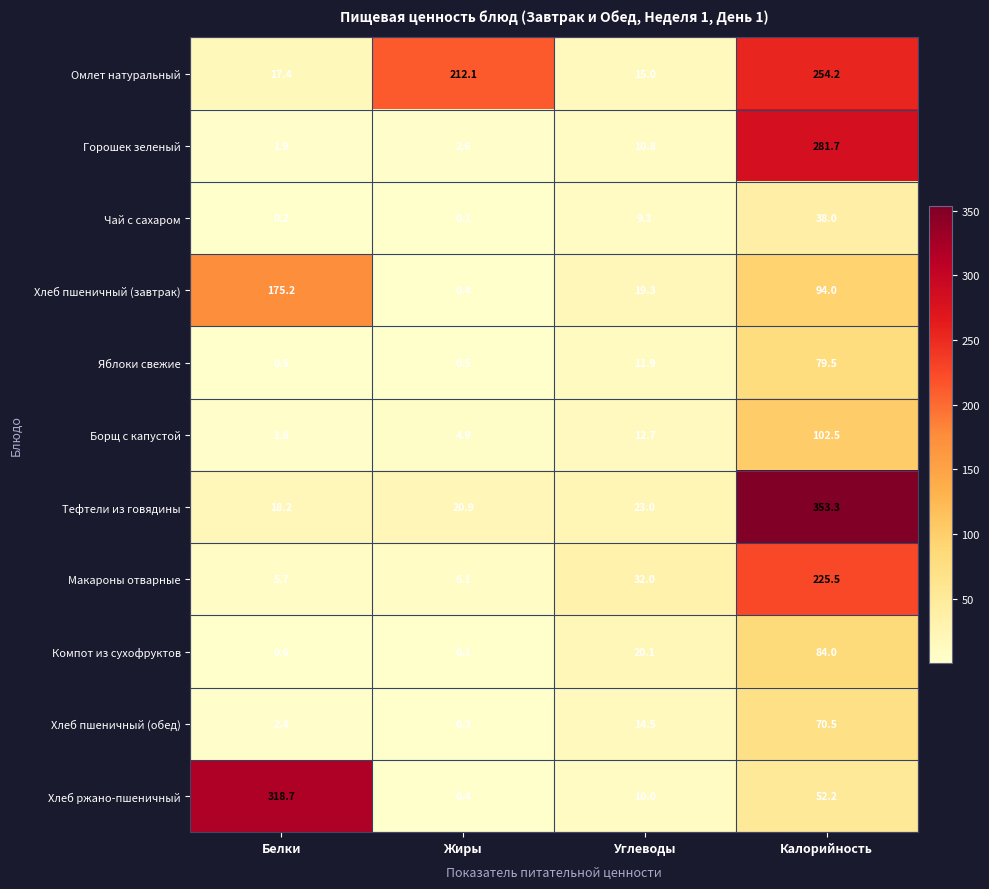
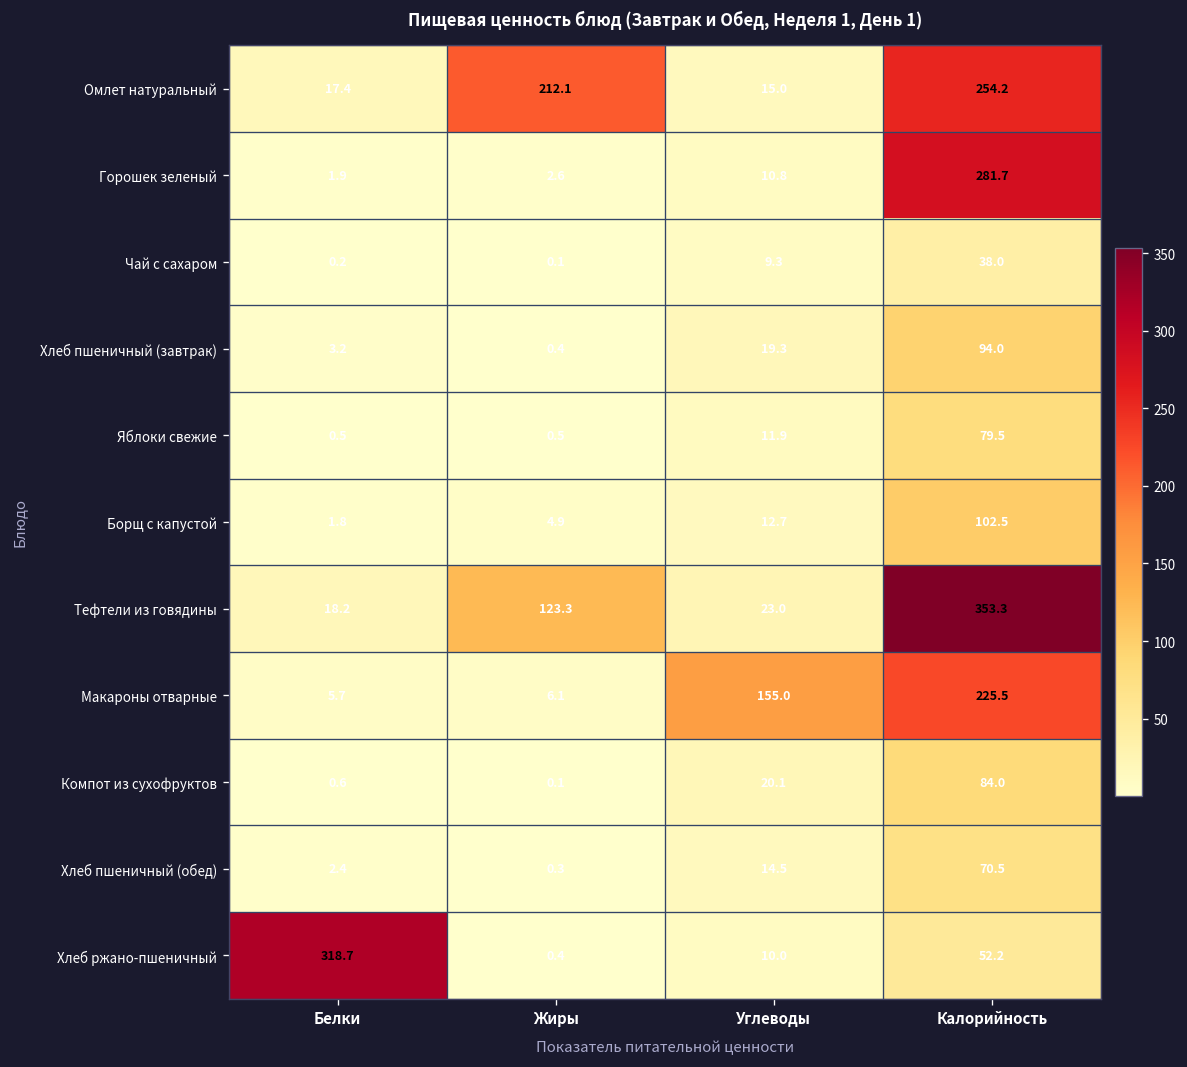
Хлеб пшеничный (завтрак), Белки: 175.2 -> 3.2
Тефтели из говядины, Жиры: 20.9 -> 123.3
Макароны отварные, Углеводы: 32.0 -> 155.0
